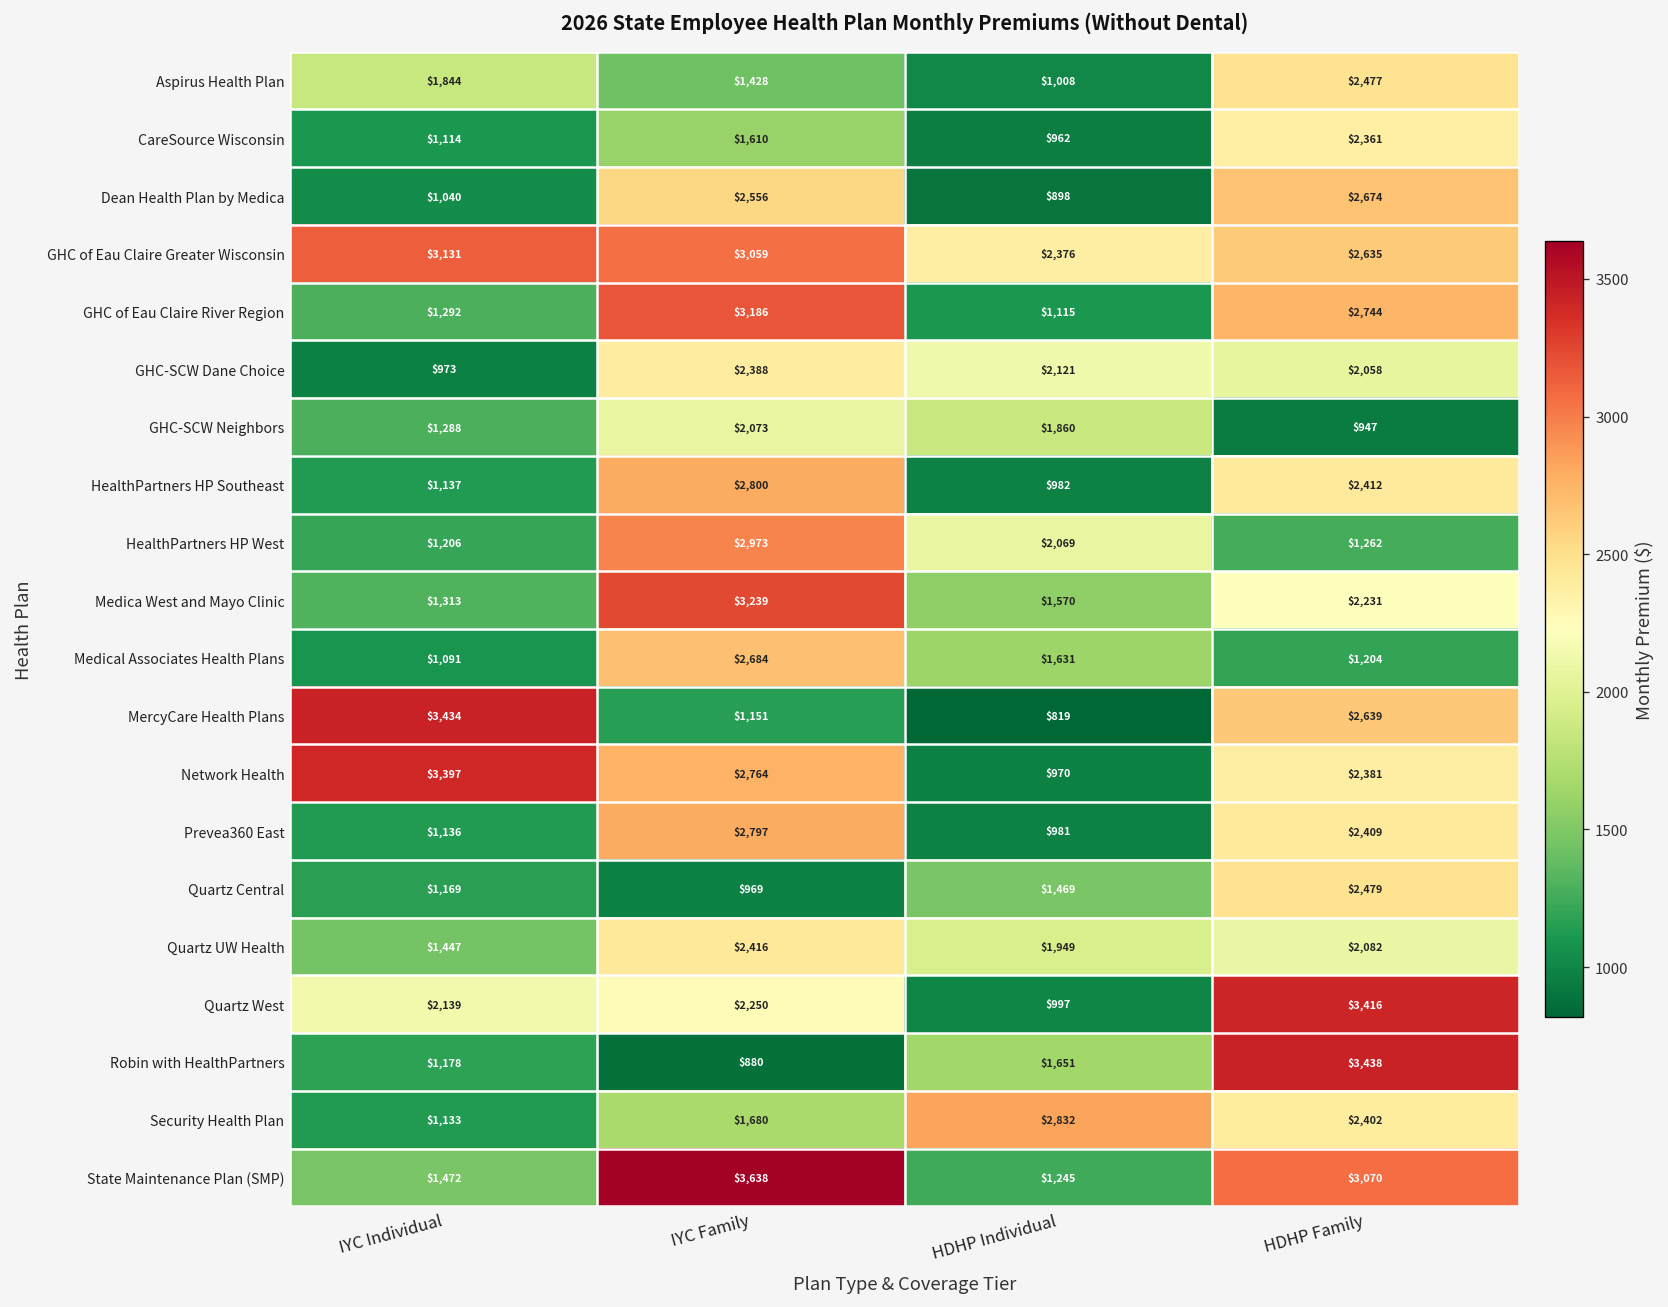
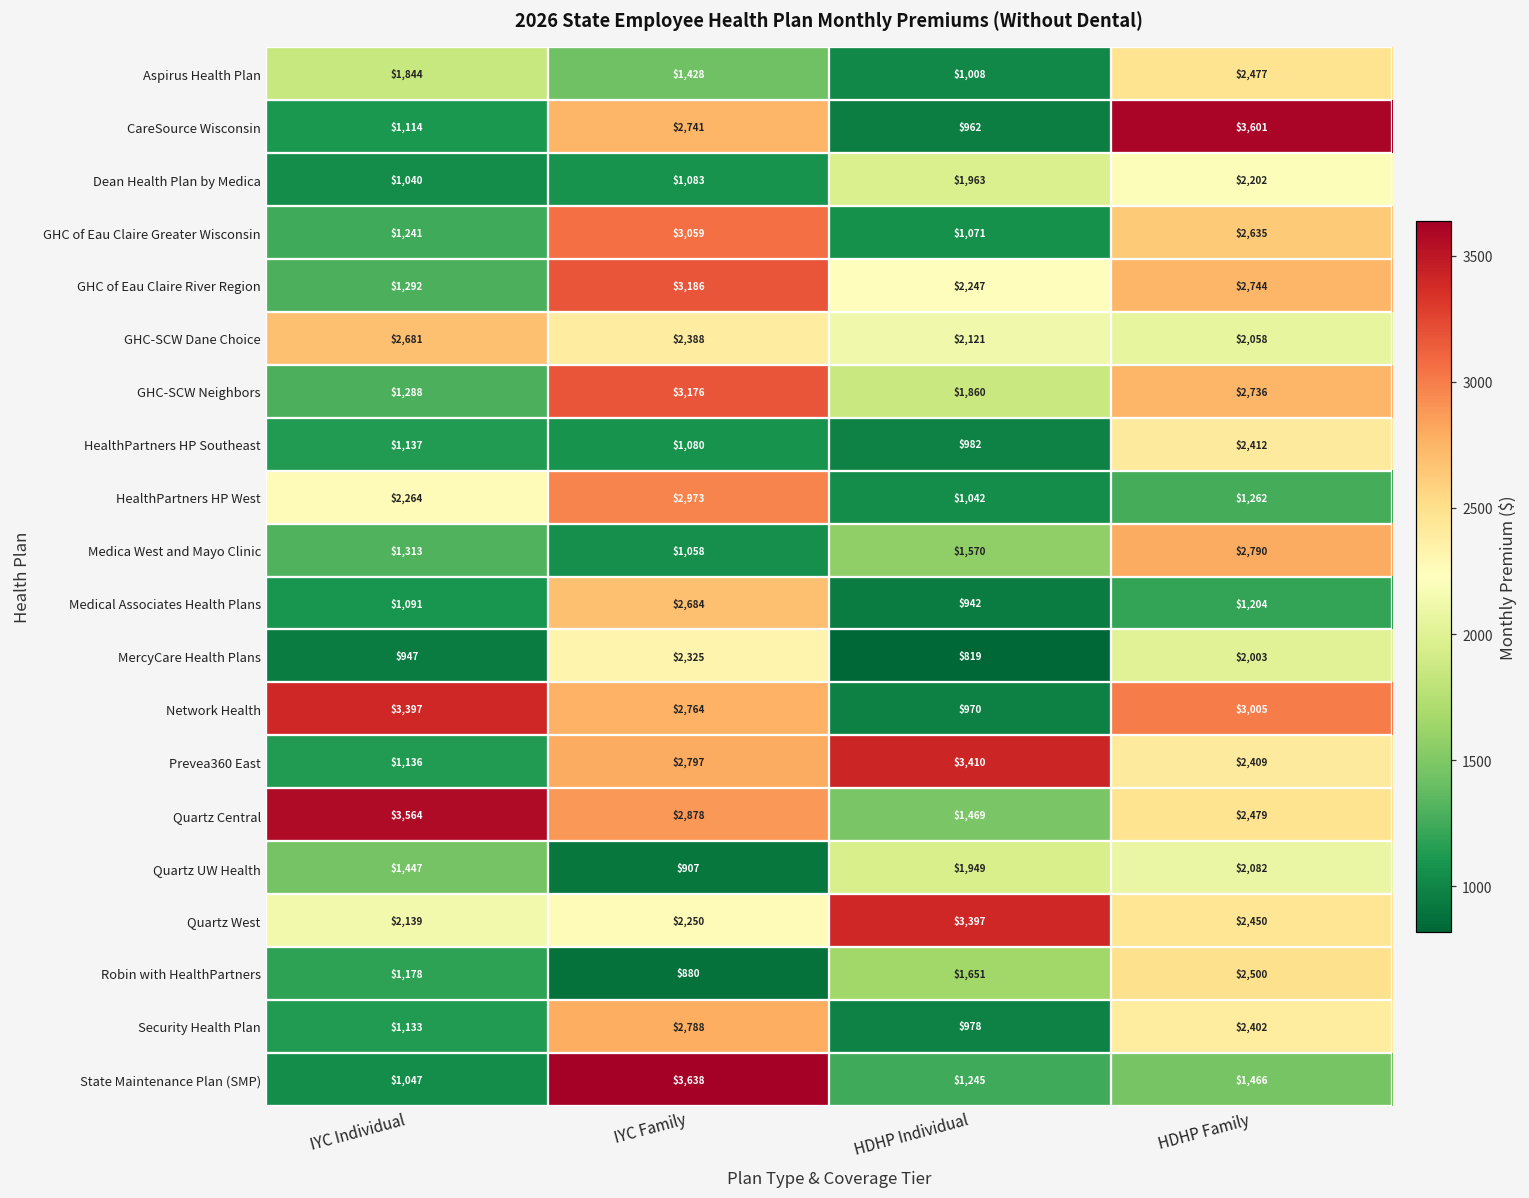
CareSource Wisconsin, IYC Family: $1,610 -> $2,741
CareSource Wisconsin, HDHP Family: $2,361 -> $3,601
Dean Health Plan by Medica, IYC Family: $2,556 -> $1,083
Dean Health Plan by Medica, HDHP Individual: $898 -> $1,963
Dean Health Plan by Medica, HDHP Family: $2,674 -> $2,202
GHC of Eau Claire Greater Wisconsin, IYC Individual: $3,131 -> $1,241
GHC of Eau Claire Greater Wisconsin, HDHP Individual: $2,376 -> $1,071
GHC of Eau Claire River Region, HDHP Individual: $1,115 -> $2,247
GHC-SCW Dane Choice, IYC Individual: $973 -> $2,681
GHC-SCW Neighbors, IYC Family: $2,073 -> $3,176
GHC-SCW Neighbors, HDHP Family: $947 -> $2,736
HealthPartners HP Southeast, IYC Family: $2,800 -> $1,080
HealthPartners HP West, IYC Individual: $1,206 -> $2,264
HealthPartners HP West, HDHP Individual: $2,069 -> $1,042
Medica West and Mayo Clinic, IYC Family: $3,239 -> $1,058
Medica West and Mayo Clinic, HDHP Family: $2,231 -> $2,790
Medical Associates Health Plans, HDHP Individual: $1,631 -> $942
MercyCare Health Plans, IYC Individual: $3,434 -> $947
MercyCare Health Plans, IYC Family: $1,151 -> $2,325
MercyCare Health Plans, HDHP Family: $2,639 -> $2,003
Network Health, HDHP Family: $2,381 -> $3,005
Prevea360 East, HDHP Individual: $981 -> $3,410
Quartz Central, IYC Individual: $1,169 -> $3,564
Quartz Central, IYC Family: $969 -> $2,878
Quartz UW Health, IYC Family: $2,416 -> $907
Quartz West, HDHP Individual: $997 -> $3,397
Quartz West, HDHP Family: $3,416 -> $2,450
Robin with HealthPartners, HDHP Family: $3,438 -> $2,500
Security Health Plan, IYC Family: $1,680 -> $2,788
Security Health Plan, HDHP Individual: $2,832 -> $978
State Maintenance Plan (SMP), IYC Individual: $1,472 -> $1,047
State Maintenance Plan (SMP), HDHP Family: $3,070 -> $1,466
